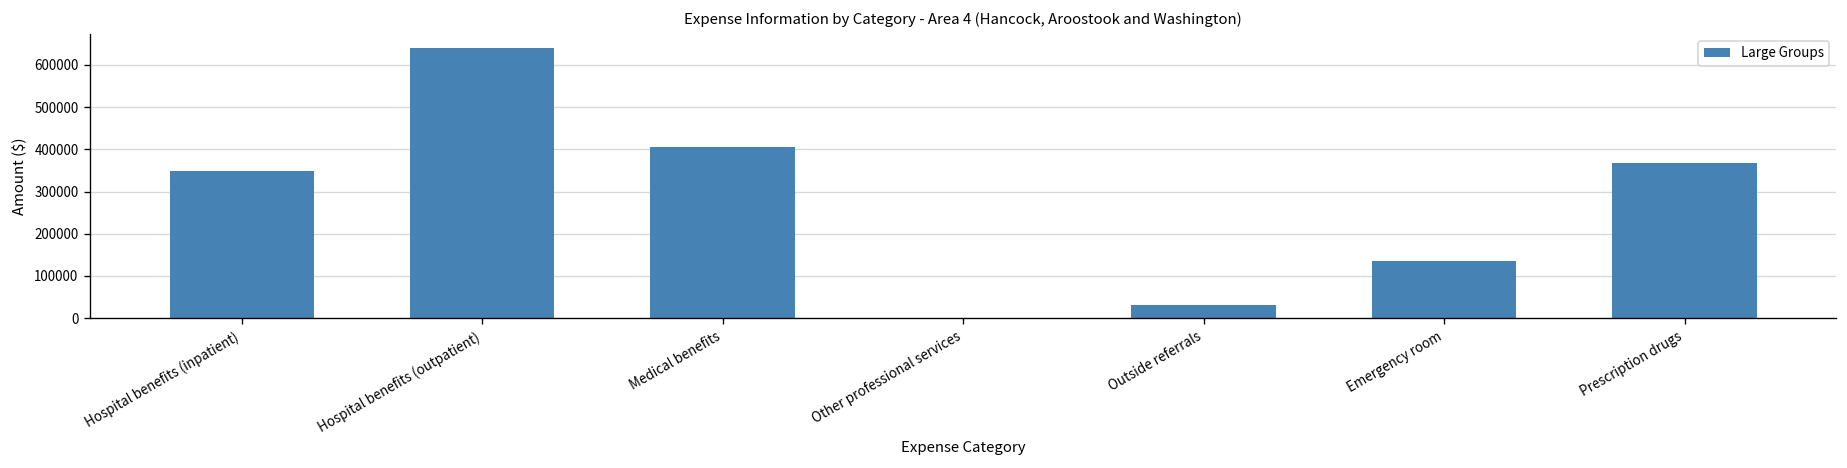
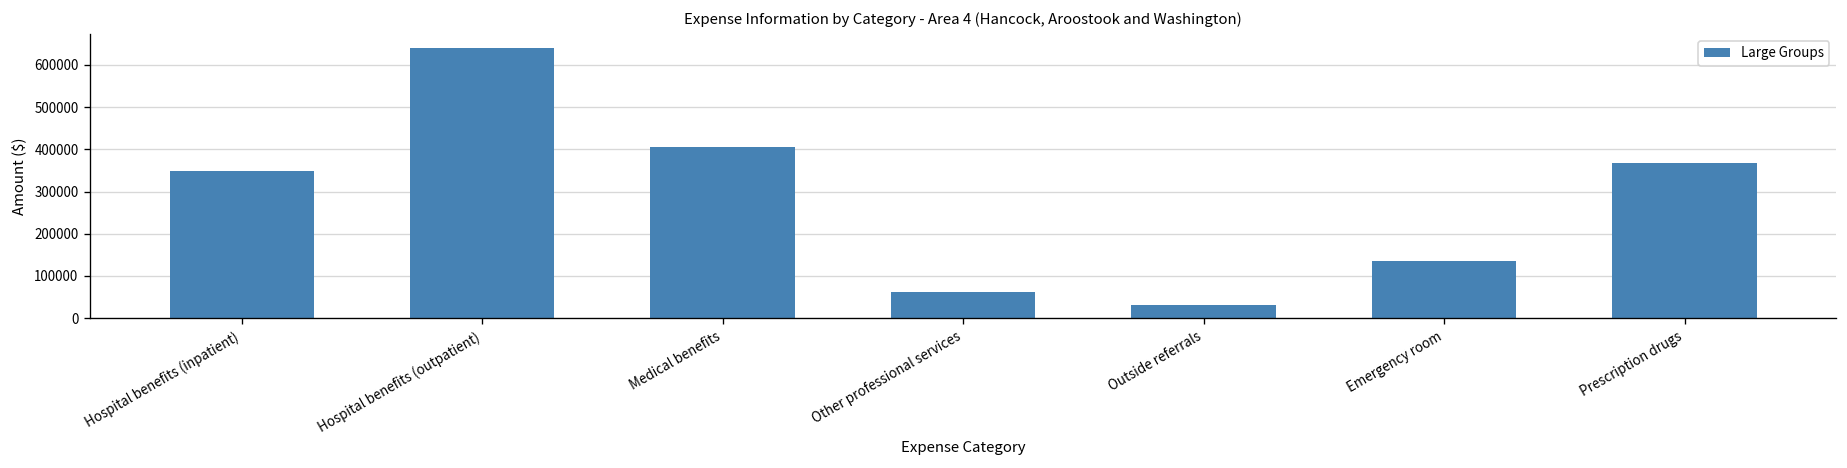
Other professional services: 0 -> 60000
